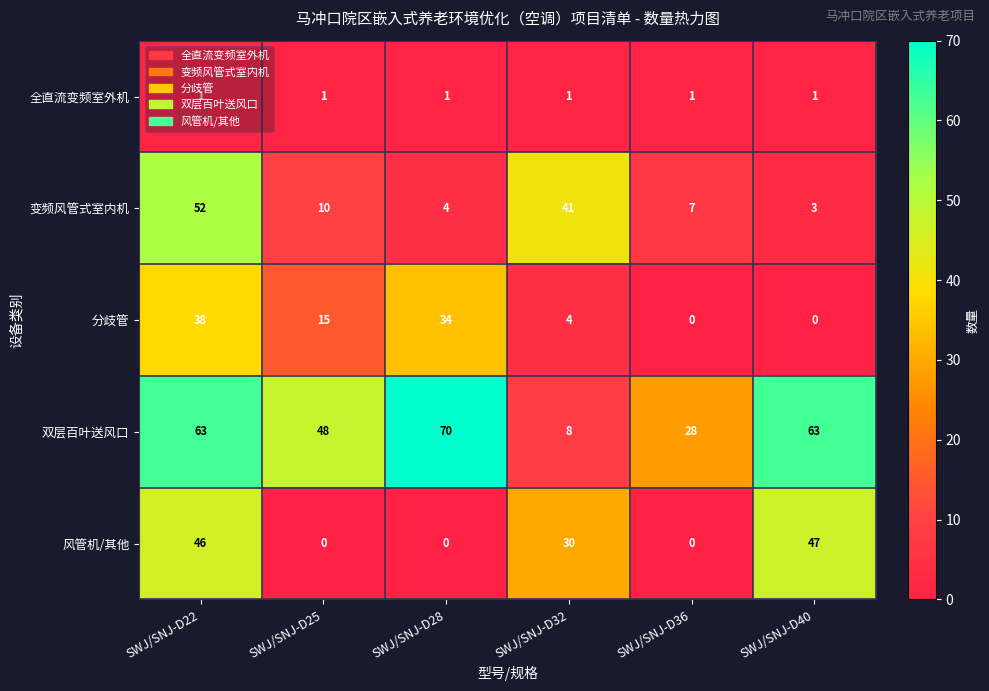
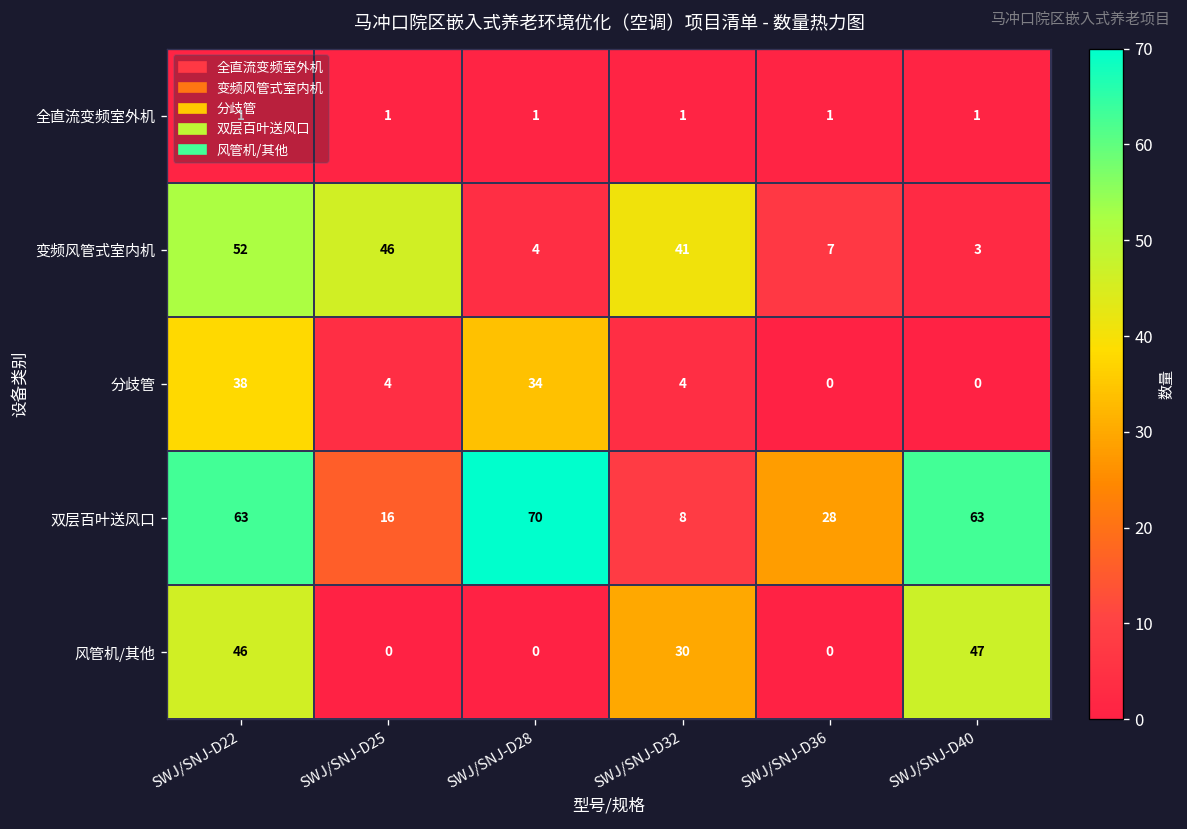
变频风管式室内机, SWJ/SNJ-D25: 10 -> 46
分歧管, SWJ/SNJ-D25: 15 -> 4
双层百叶送风口, SWJ/SNJ-D25: 48 -> 16
